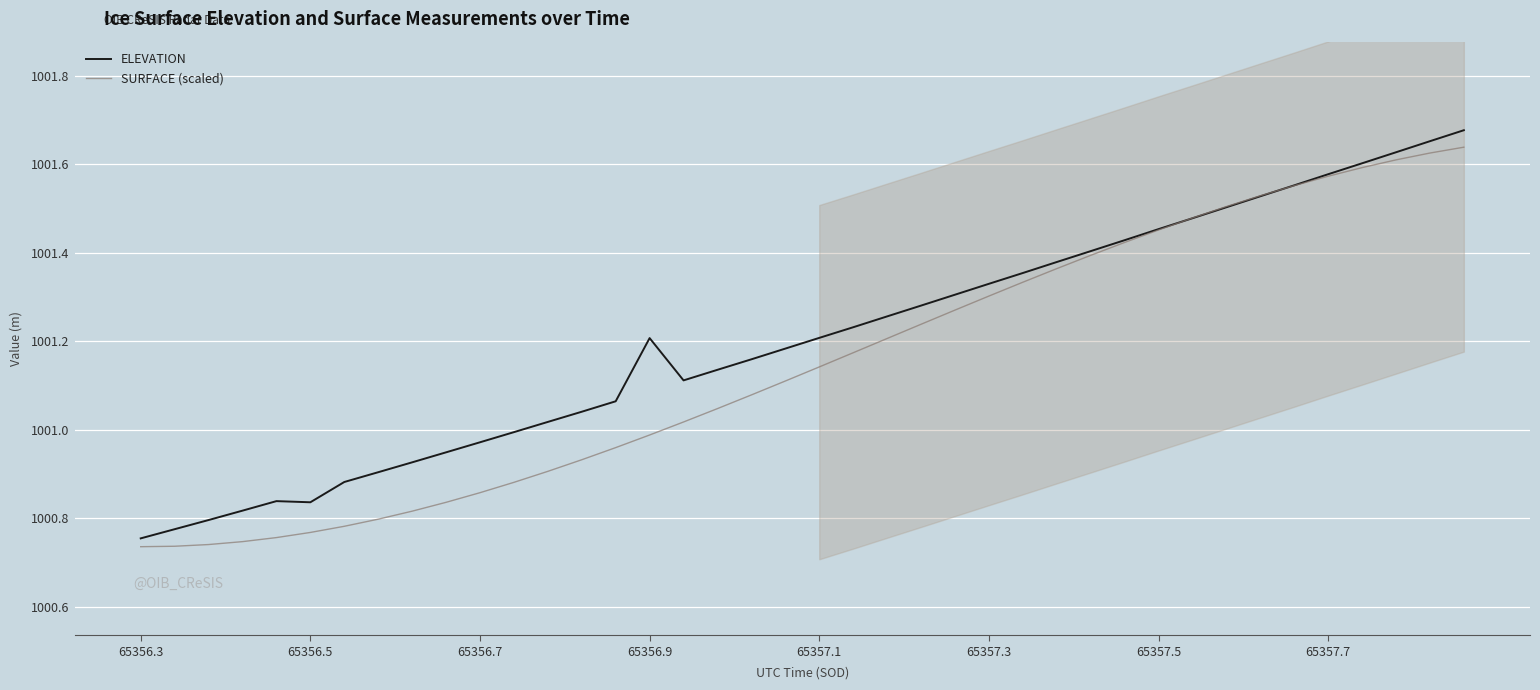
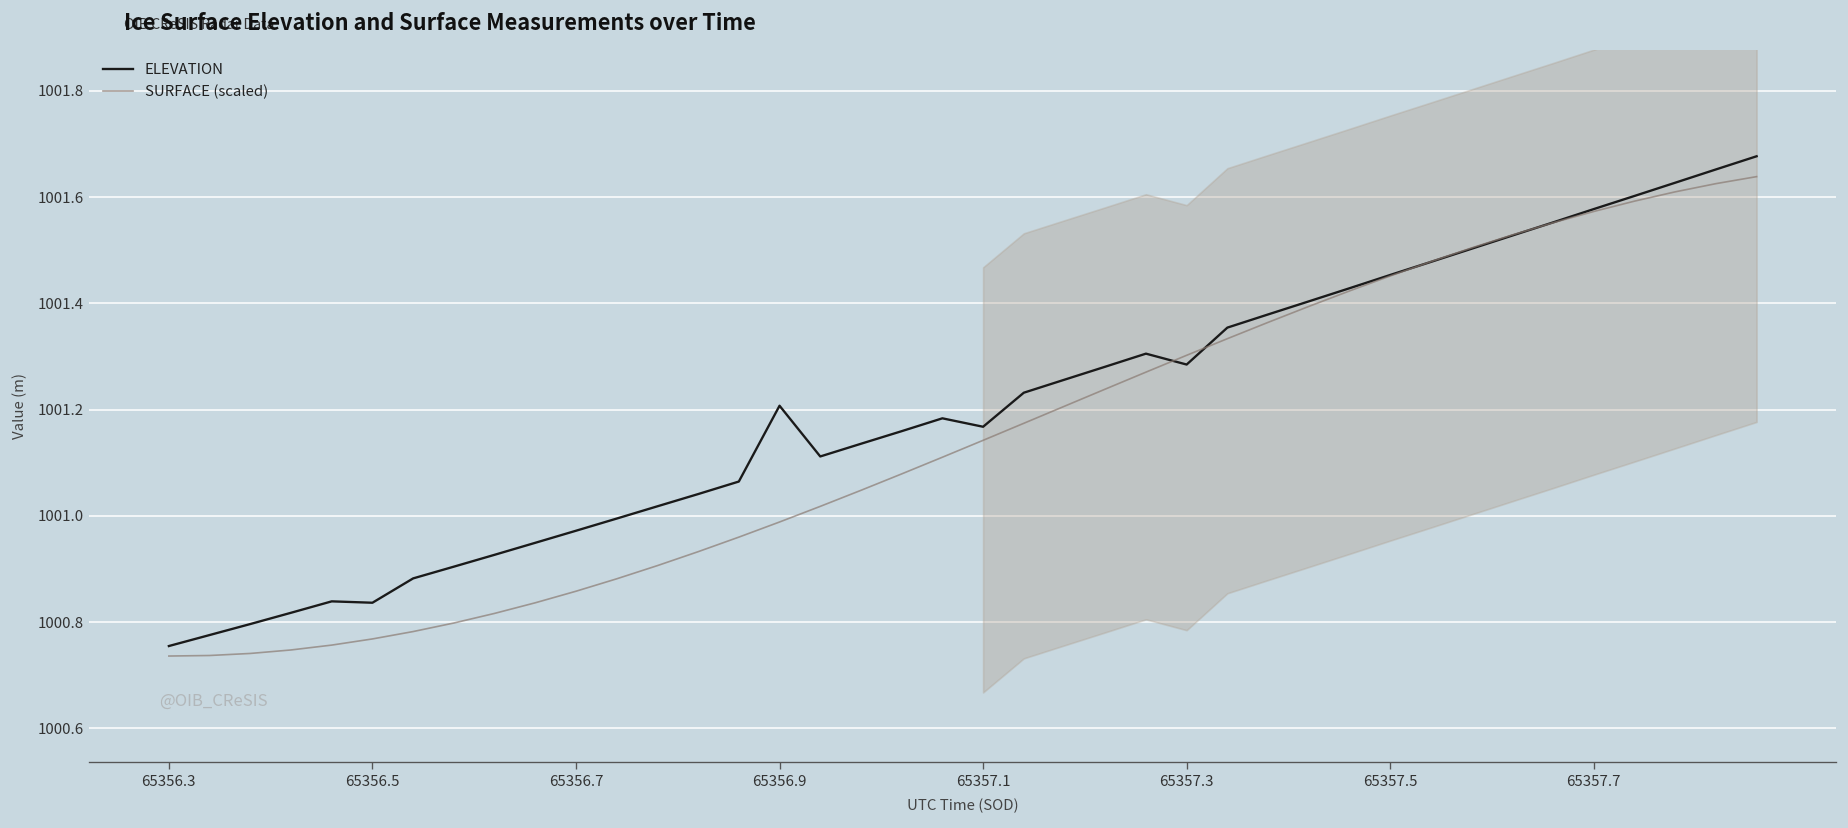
ELEVATION, 65357.1: 1001.21 -> 1001.17
ELEVATION, 65357.3: 1001.33 -> 1001.28
